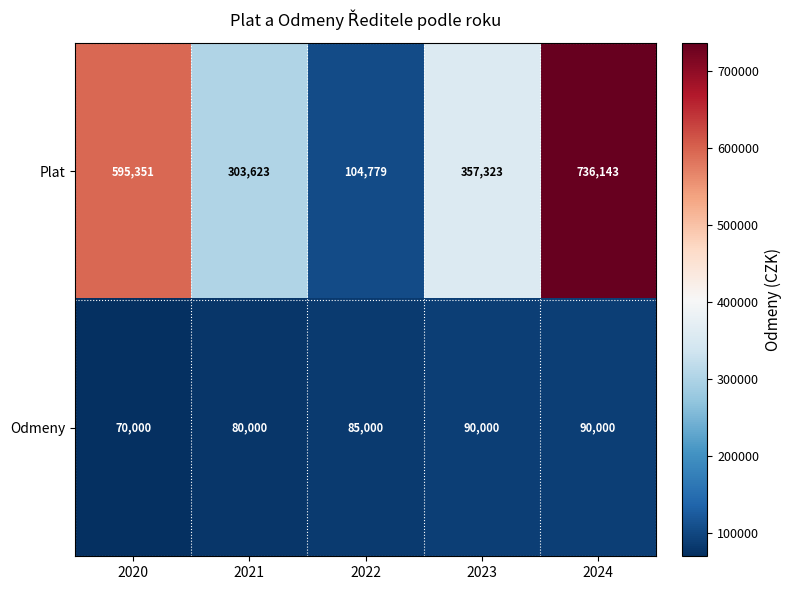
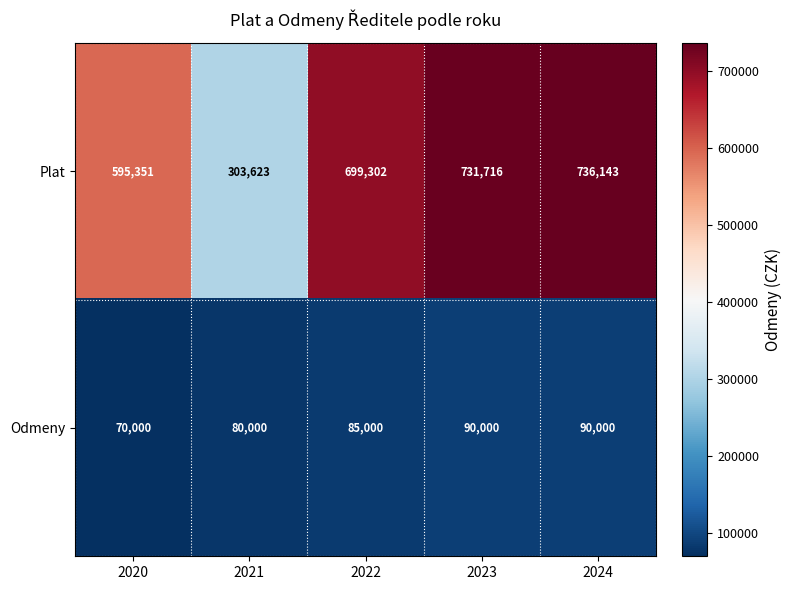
Plat, 2022: 104,779 -> 699,302
Plat, 2023: 357,323 -> 731,716
